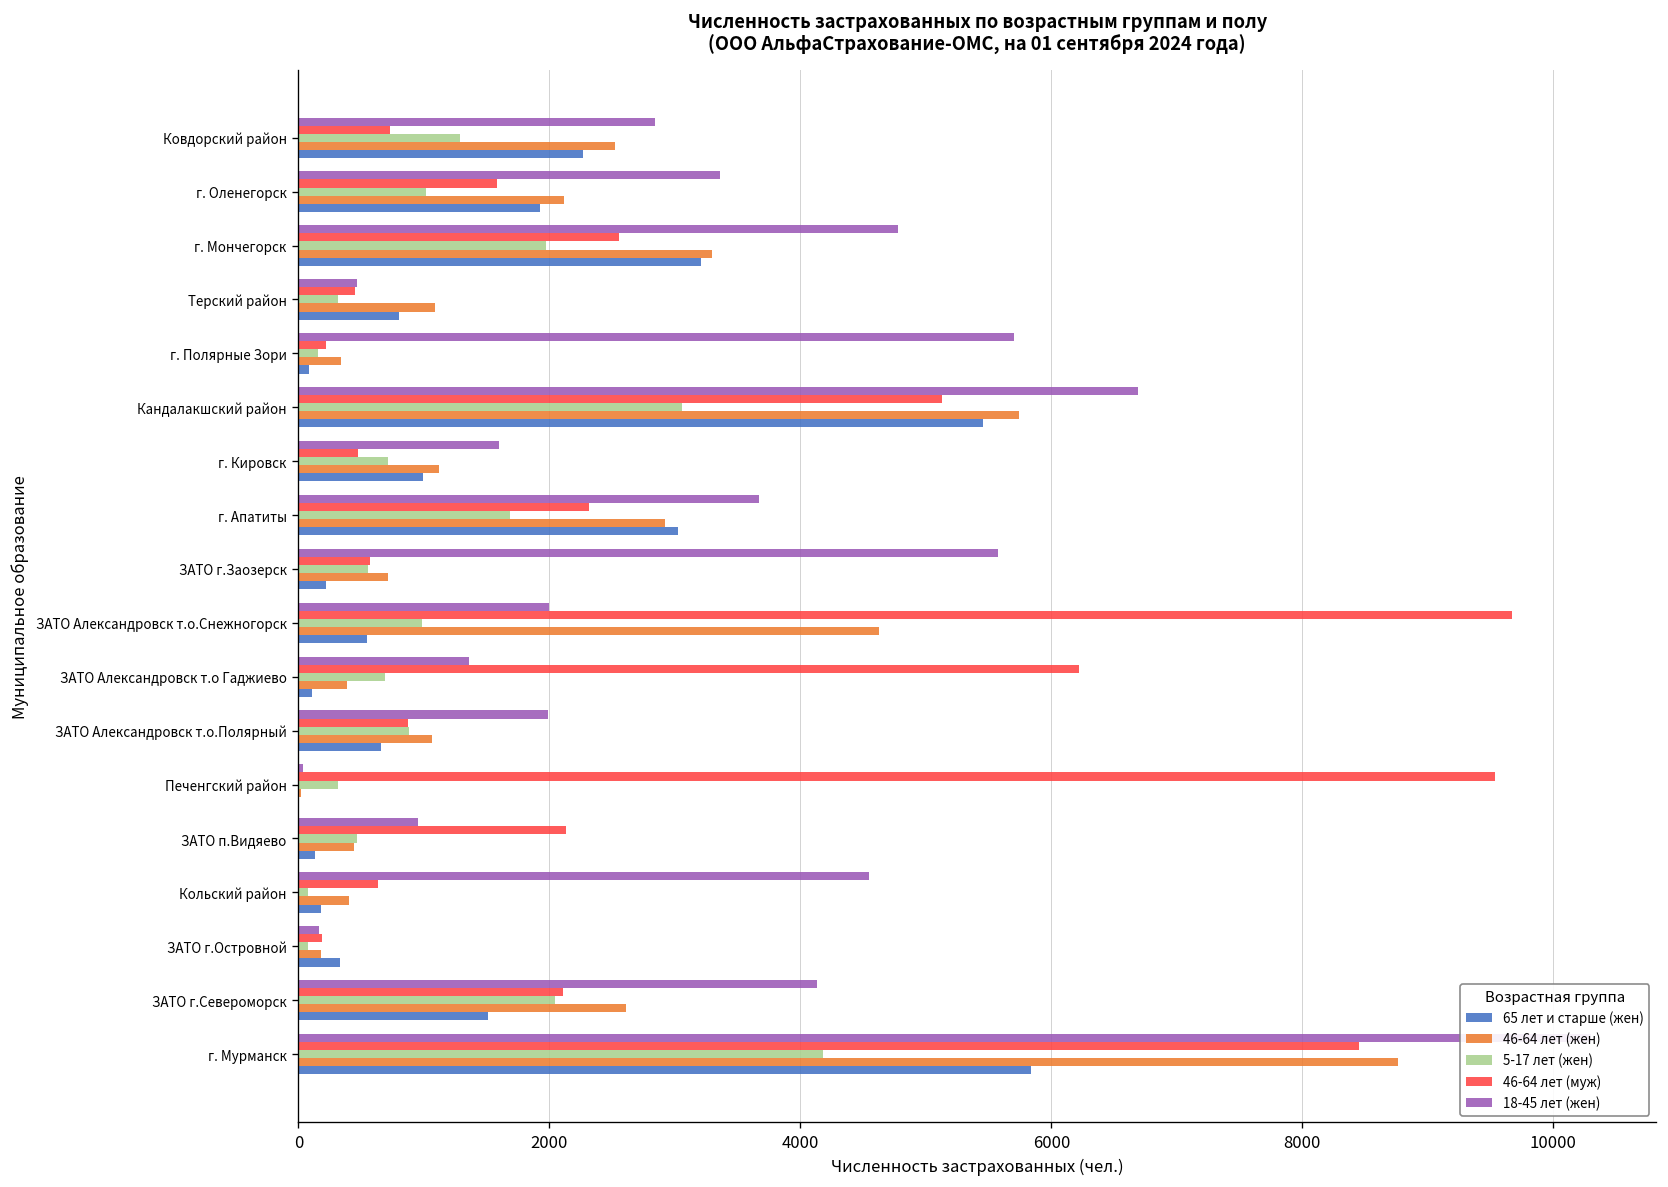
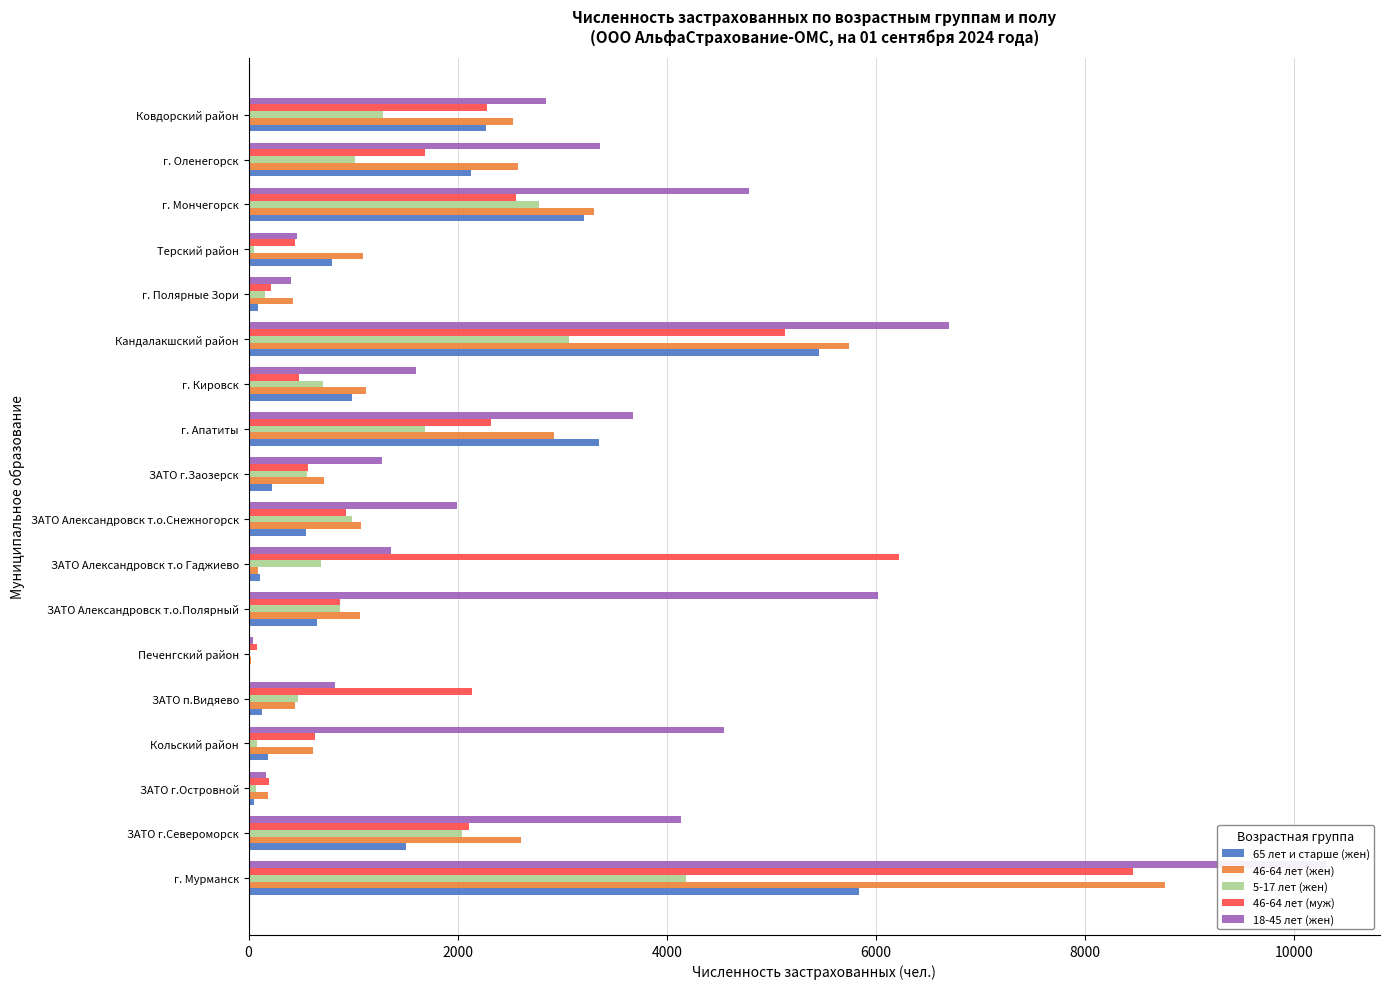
46-64 лет (муж), Ковдорский район: 730 -> 2280
46-64 лет (муж), г. Оленегорск: 1580 -> 1690
46-64 лет (жен), г. Оленегорск: 2110 -> 2580
65 лет и старше (жен), г. Оленегорск: 1930 -> 2130
5-17 лет (жен), г. Мончегорск: 1970 -> 2780
5-17 лет (жен), Терский район: 310 -> 50
18-45 лет (жен), г. Полярные Зори: 5700 -> 410
46-64 лет (жен), г. Полярные Зори: 340 -> 420
65 лет и старше (жен), г. Апатиты: 3030 -> 3350
18-45 лет (жен), ЗАТО г.Заозерск: 5580 -> 1280
46-64 лет (муж), ЗАТО Александровск т.о.Снежногорск: 9670 -> 930
46-64 лет (жен), ЗАТО Александровск т.о.Снежногорск: 4630 -> 1080
46-64 лет (жен), ЗАТО Александровск т.о Гаджиево: 390 -> 90
18-45 лет (жен), ЗАТО Александровск т.о.Полярный: 1990 -> 6020
46-64 лет (муж), Печенгский район: 9530 -> 80
5-17 лет (жен), Печенгский район: 320 -> 10
18-45 лет (жен), ЗАТО п.Видяево: 960 -> 830
46-64 лет (жен), Кольский район: 410 -> 610
65 лет и старше (жен), ЗАТО г.Островной: 340 -> 60
